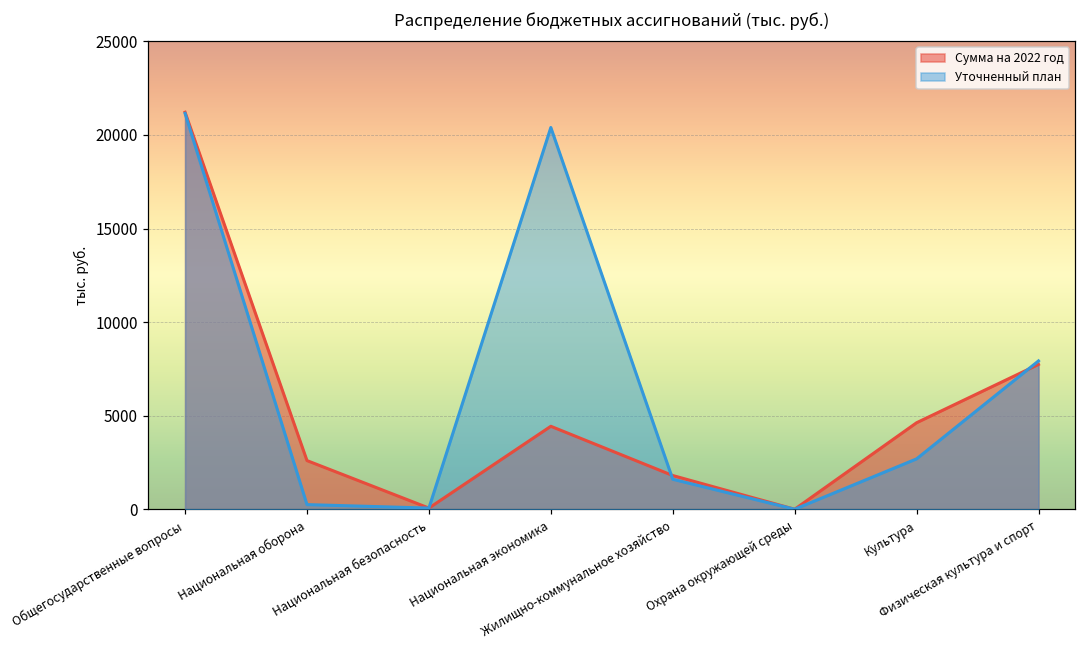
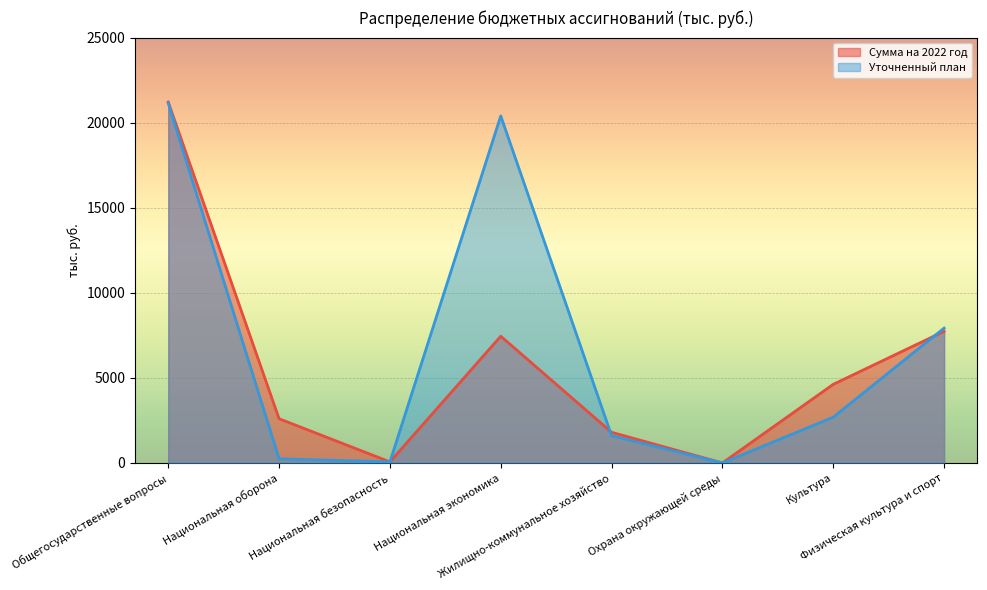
Сумма на 2022 год, Национальная экономика: 4400 -> 7400
